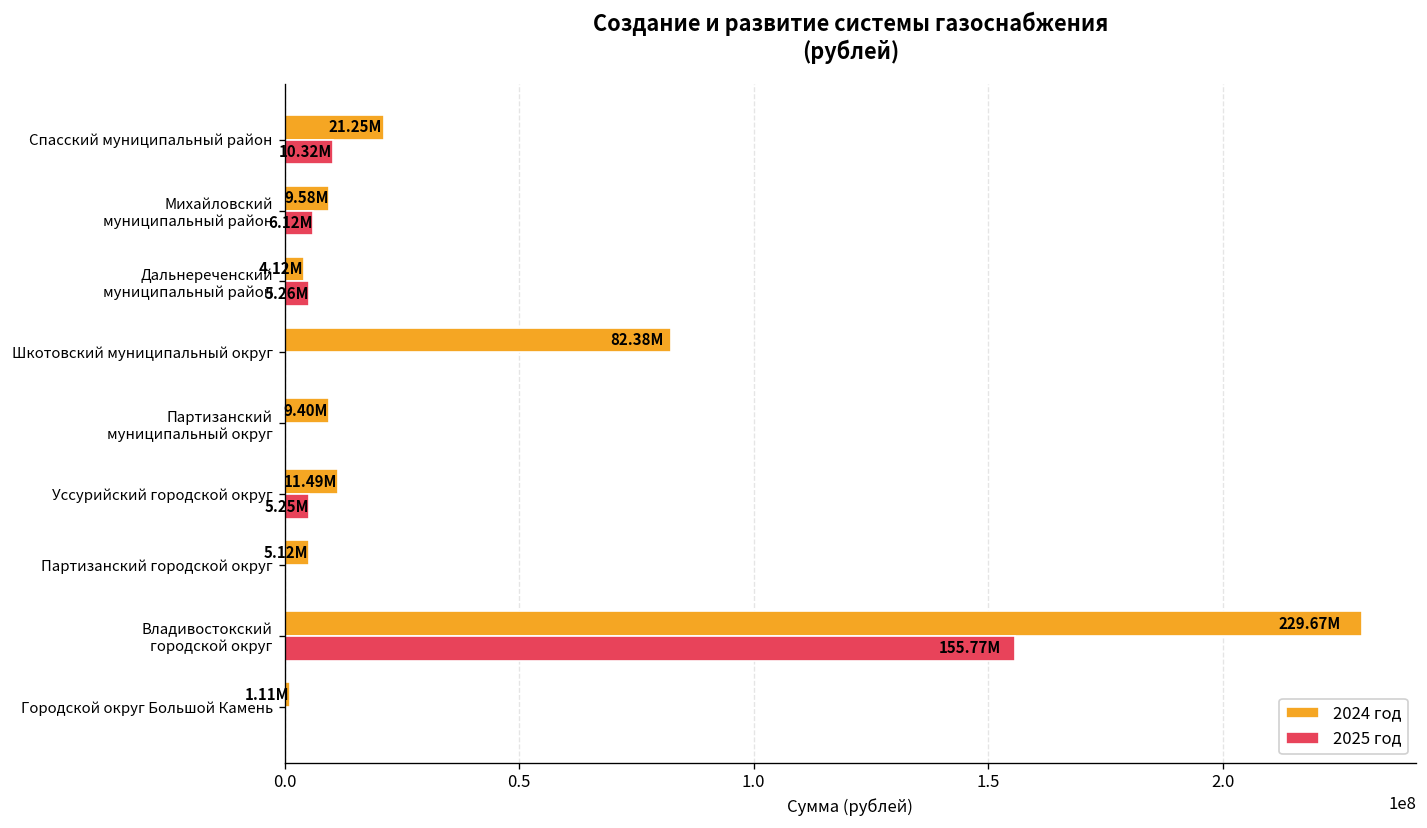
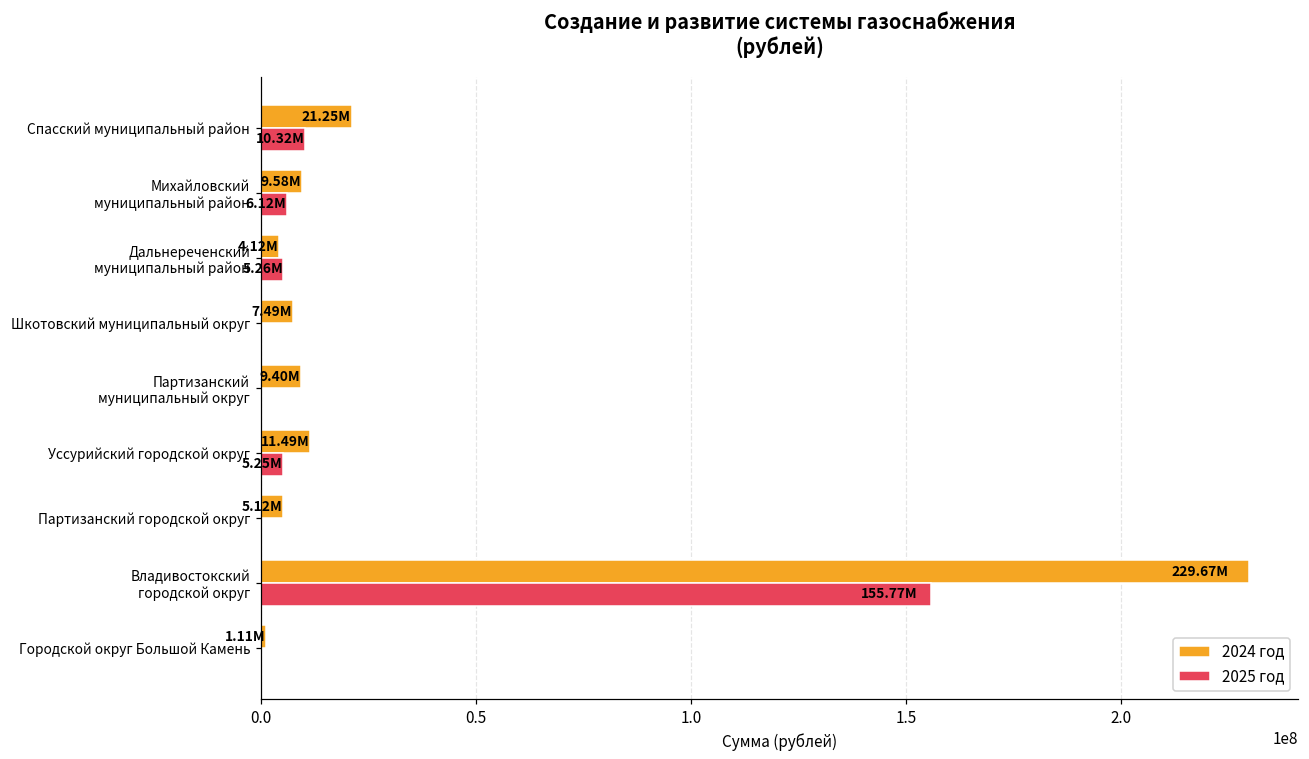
2024 год, Шкотовский муниципальный округ: 82.38M -> 7.49M
